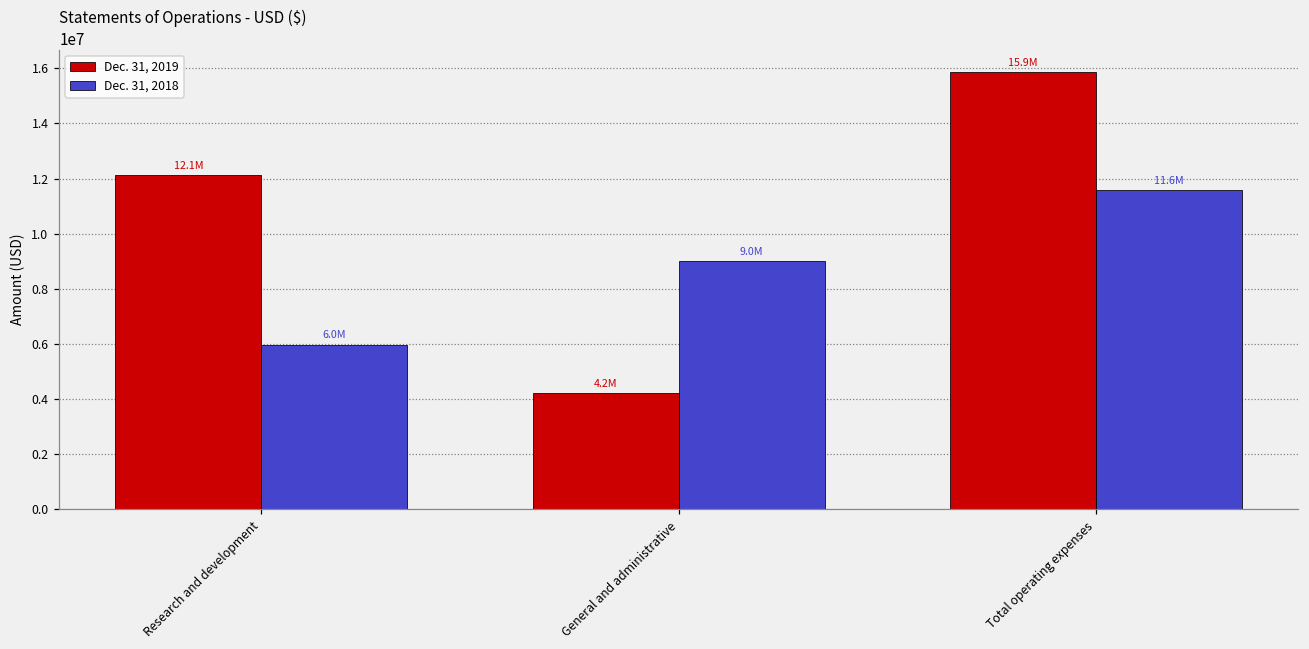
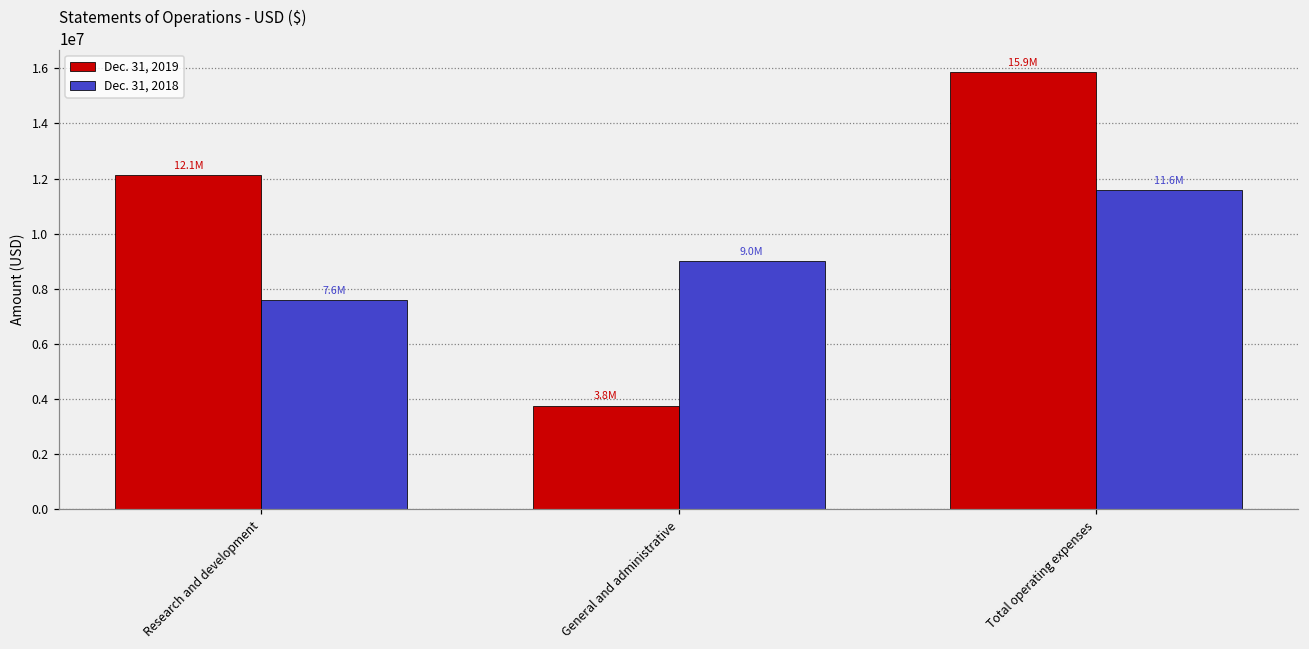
Dec. 31, 2018, Research and development: 6.0M -> 7.6M
Dec. 31, 2019, General and administrative: 4.2M -> 3.8M
